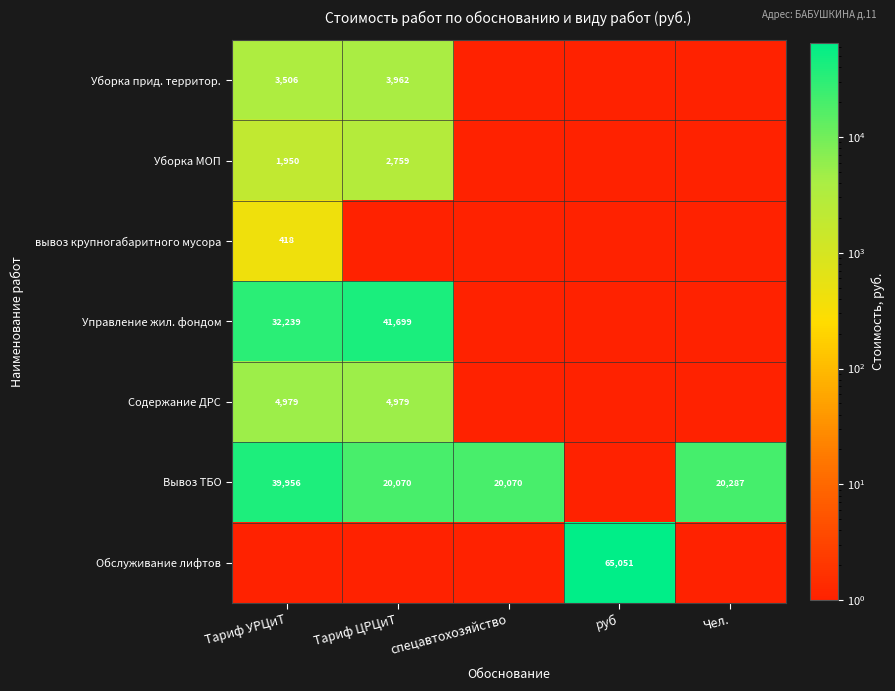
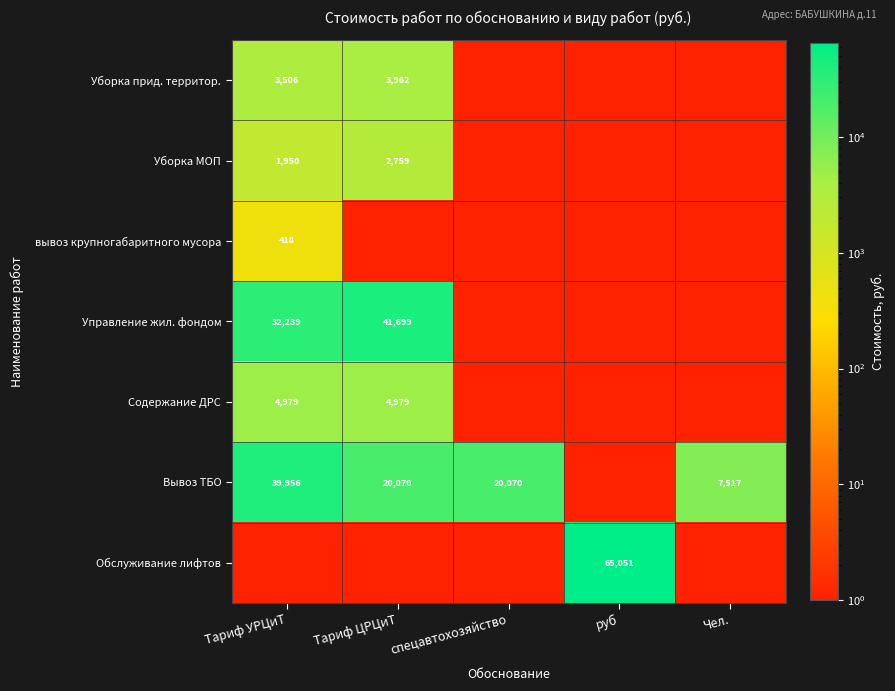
Вывоз ТБО, Чел.: 20,287 -> 7,517
